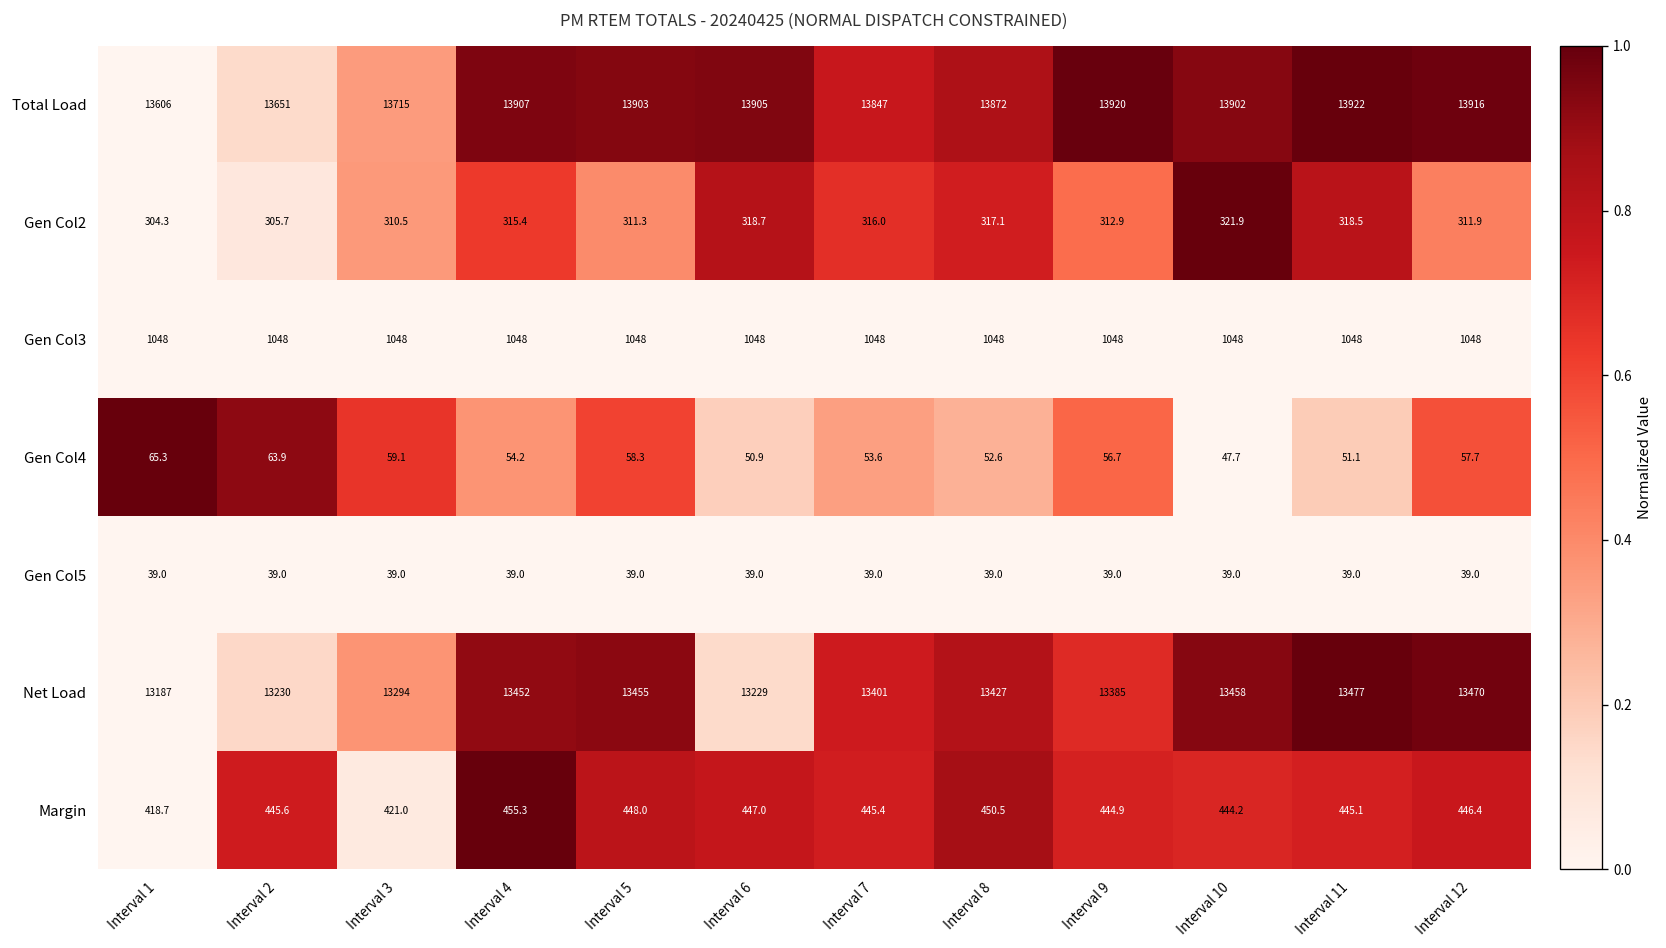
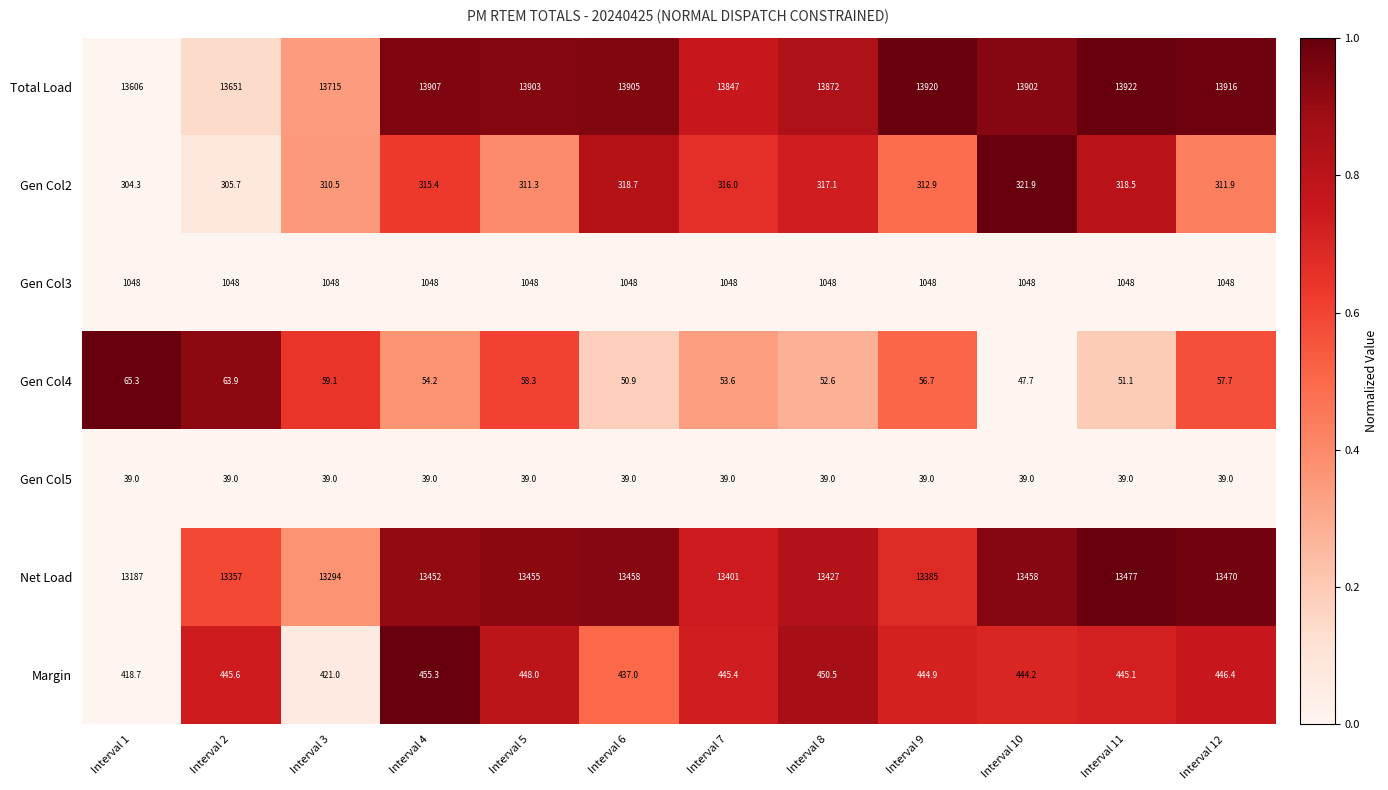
Net Load, Interval 2: 13230 -> 13357
Net Load, Interval 6: 13229 -> 13458
Margin, Interval 6: 447.0 -> 437.0
